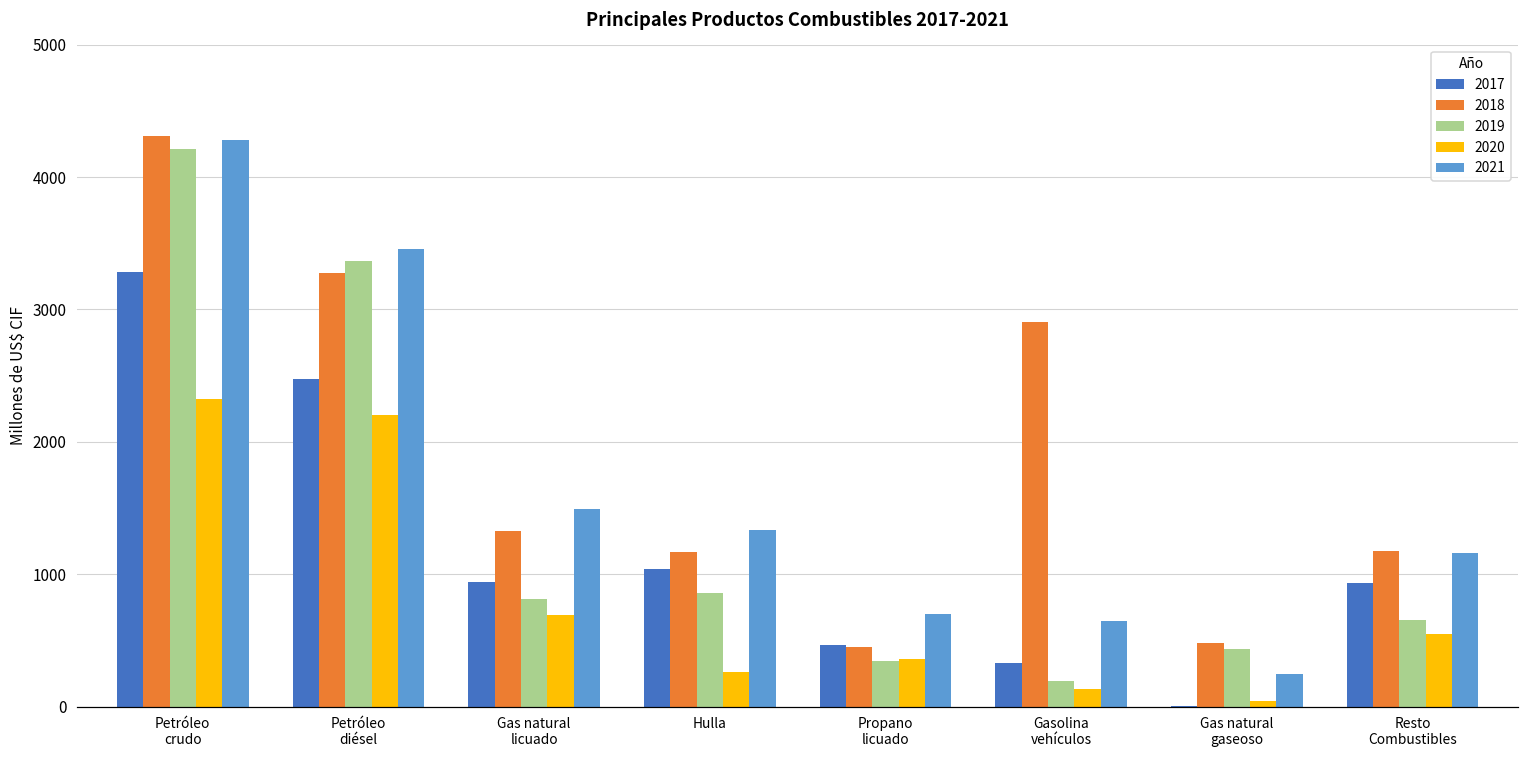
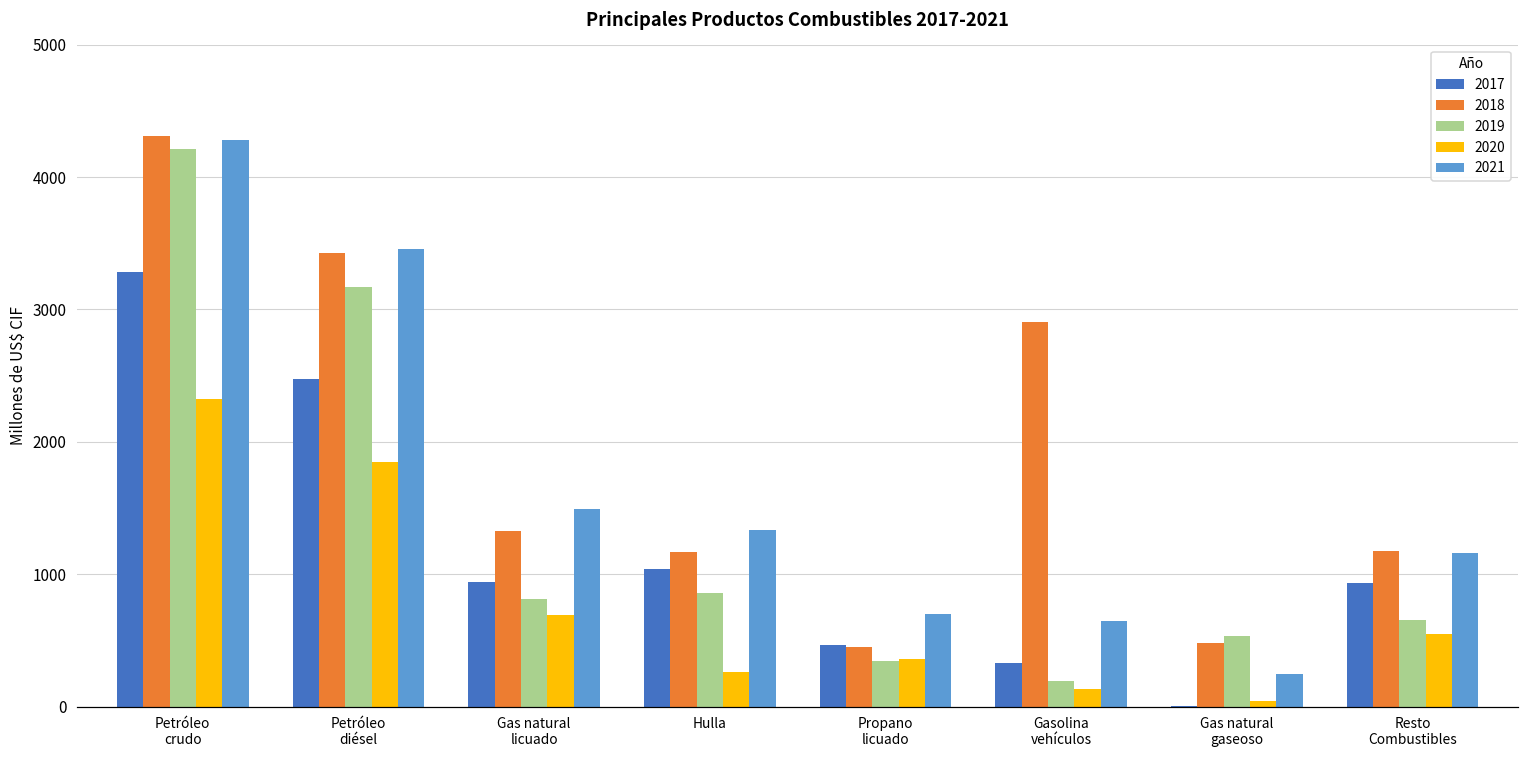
2018, Petróleo diésel: 3280 -> 3430
2019, Petróleo diésel: 3360 -> 3170
2020, Petróleo diésel: 2200 -> 1850
2019, Gas natural gaseoso: 440 -> 530
